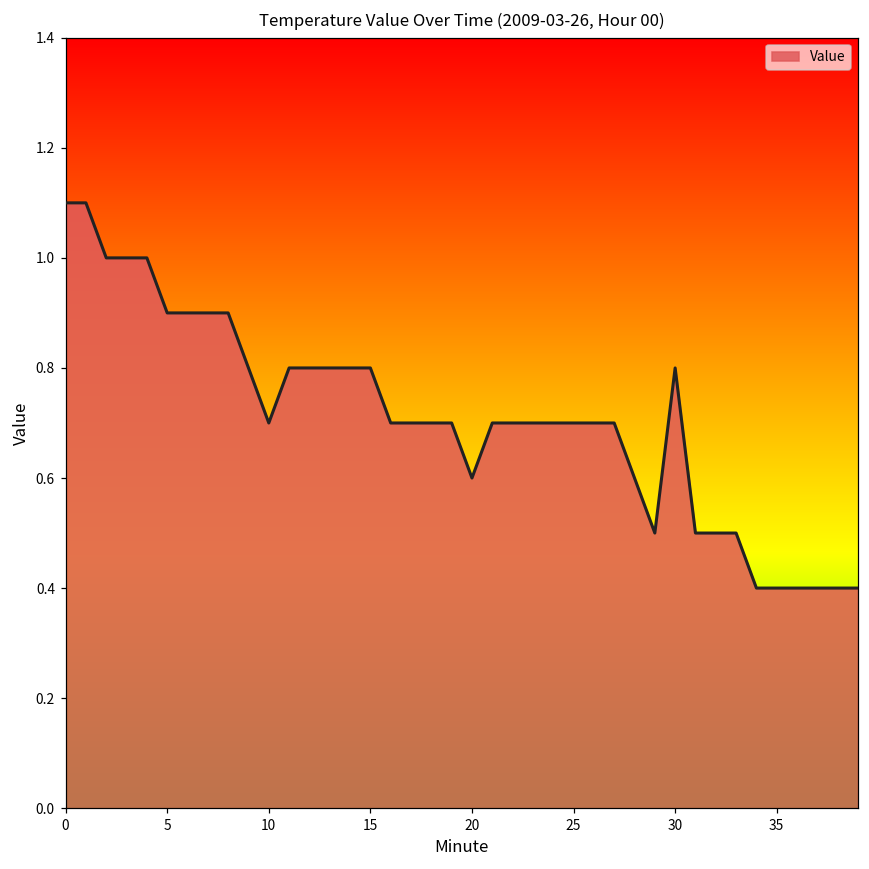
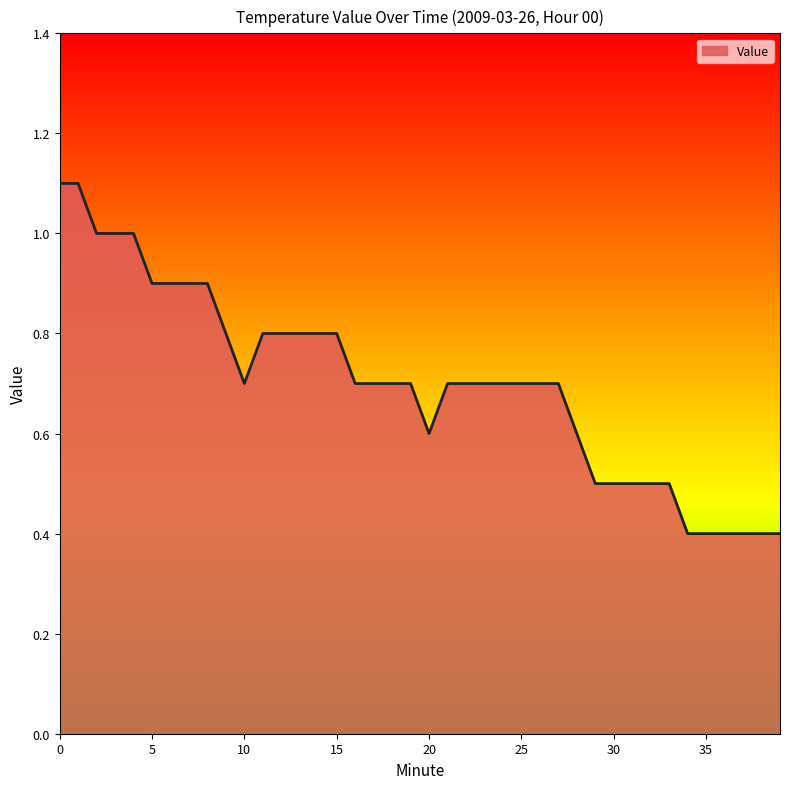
30: 0.8 -> 0.5
